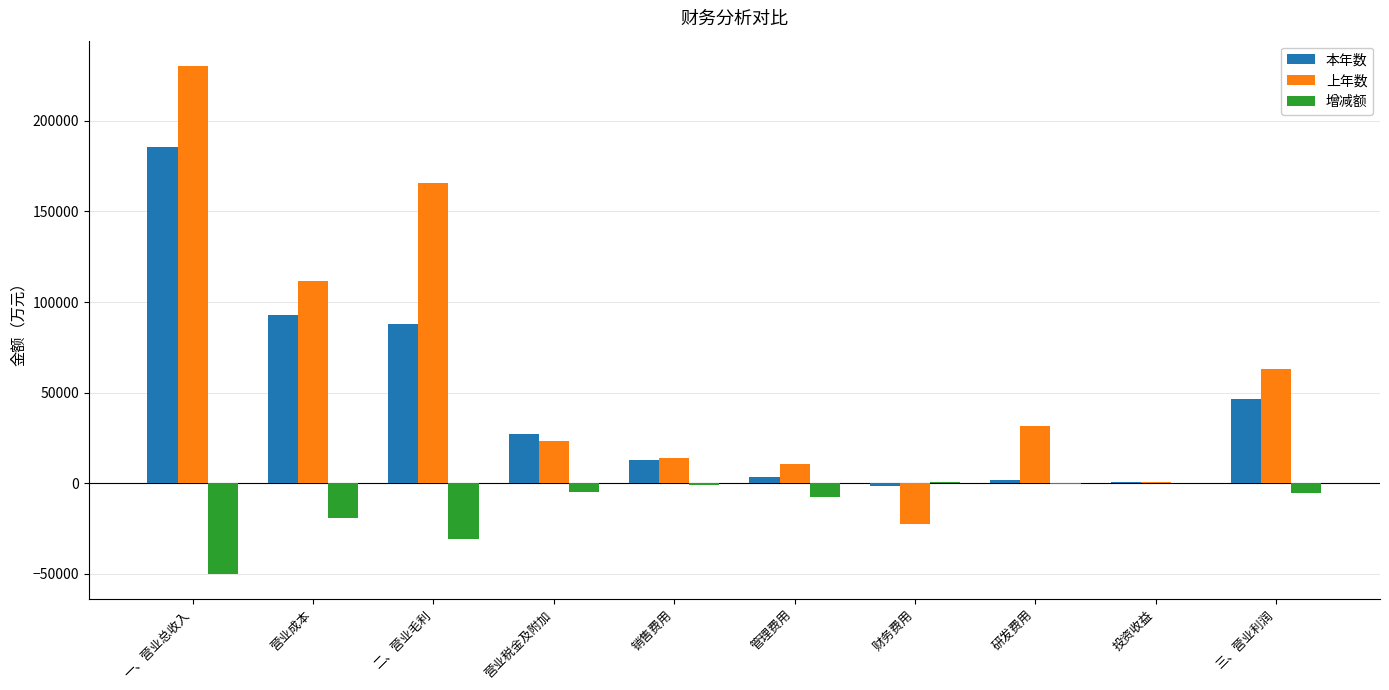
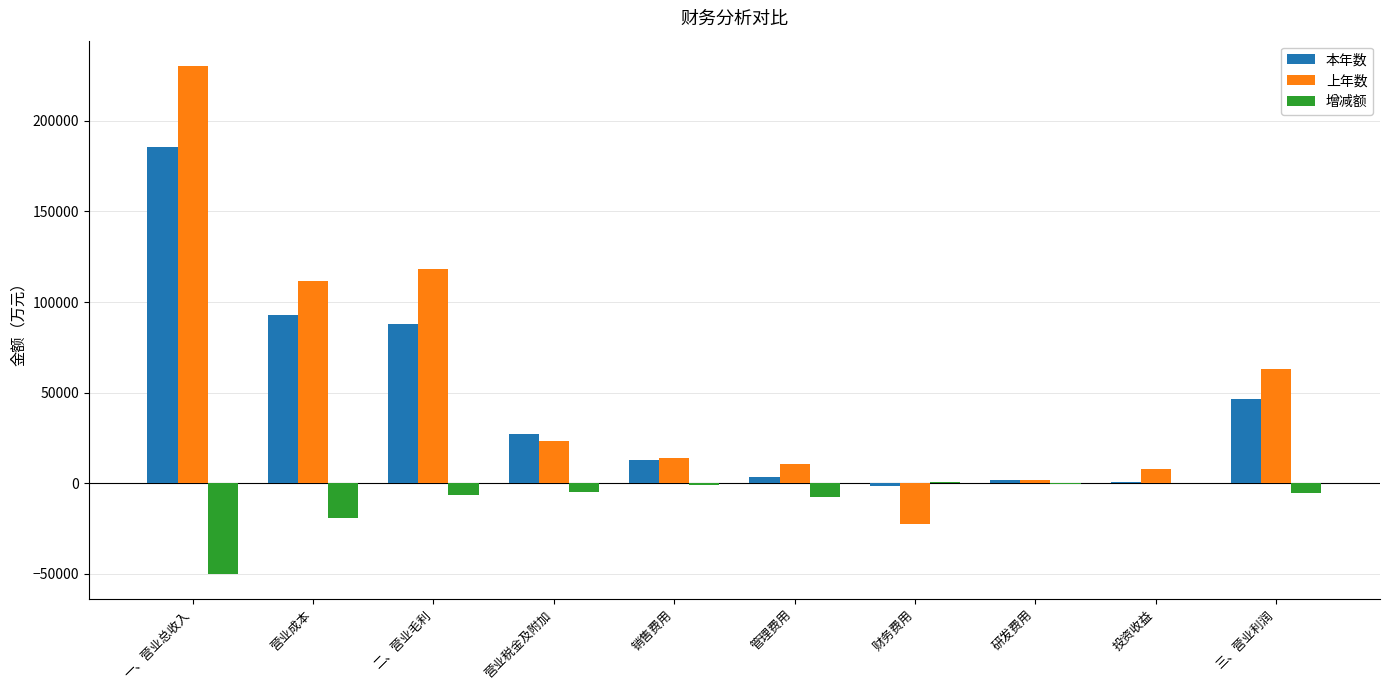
上年数, 二、营业毛利: 166000 -> 118000
增减额, 二、营业毛利: -31000 -> -7000
上年数, 研发费用: 32000 -> 2000
上年数, 投资收益: 1000 -> 8000
